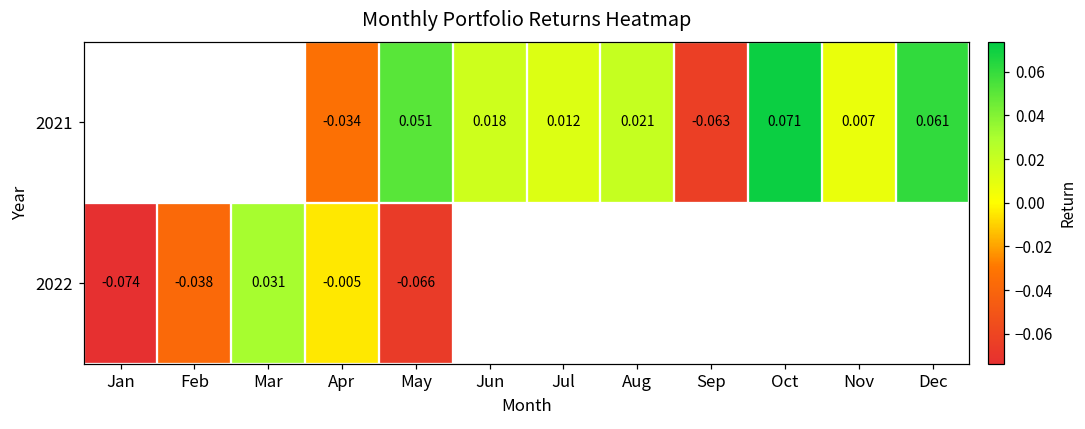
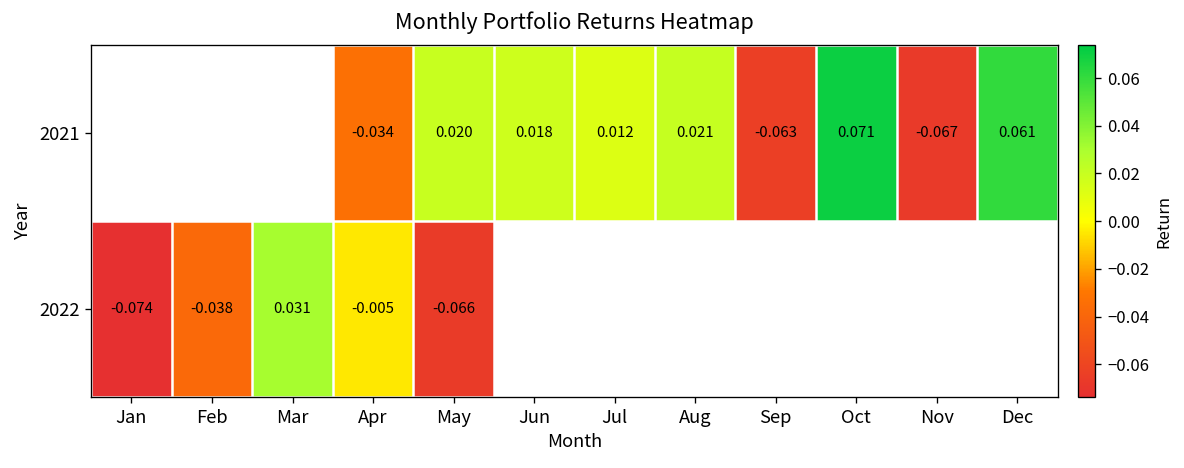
2021, May: 0.051 -> 0.020
2021, Nov: 0.007 -> -0.067
